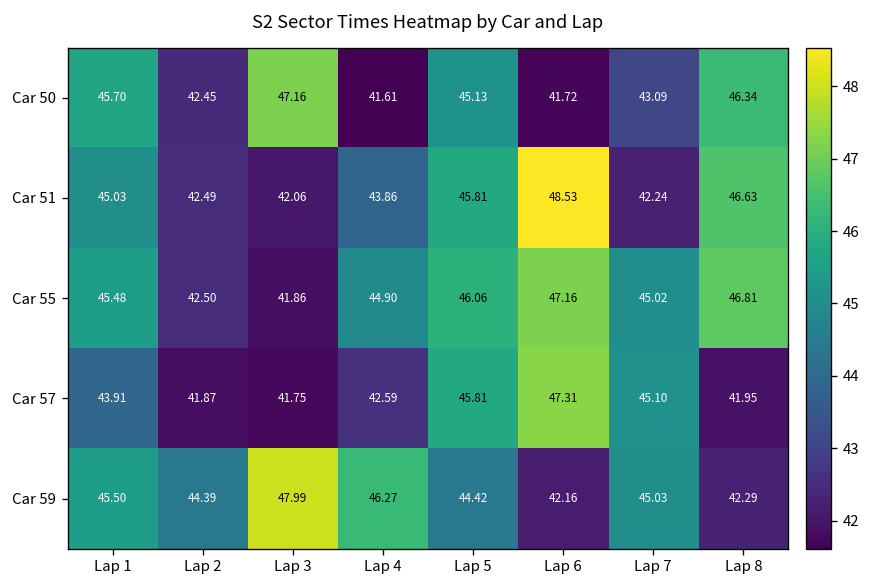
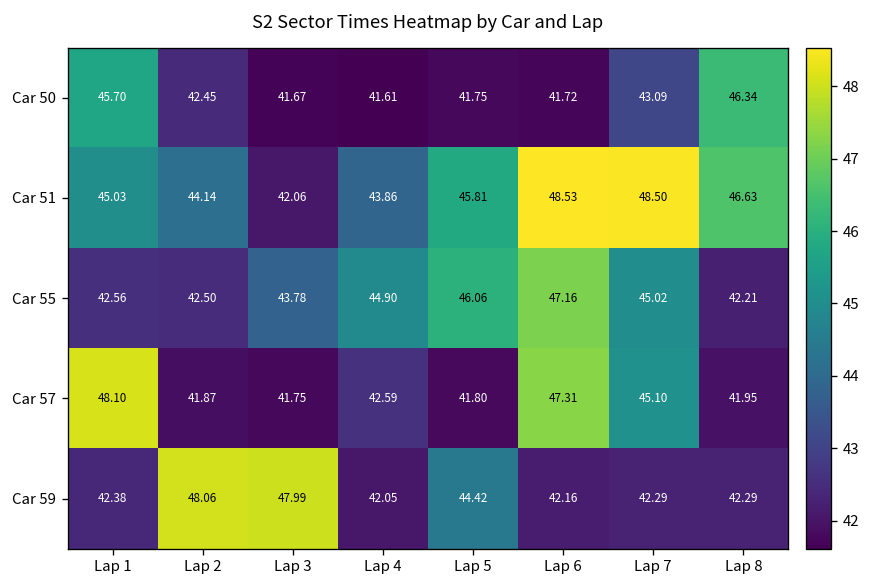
Car 50, Lap 3: 47.16 -> 41.67
Car 50, Lap 5: 45.13 -> 41.75
Car 51, Lap 2: 42.49 -> 44.14
Car 51, Lap 7: 42.24 -> 48.50
Car 55, Lap 1: 45.48 -> 42.56
Car 55, Lap 3: 41.86 -> 43.78
Car 55, Lap 8: 46.81 -> 42.21
Car 57, Lap 1: 43.91 -> 48.10
Car 57, Lap 5: 45.81 -> 41.80
Car 59, Lap 1: 45.50 -> 42.38
Car 59, Lap 2: 44.39 -> 48.06
Car 59, Lap 4: 46.27 -> 42.05
Car 59, Lap 7: 45.03 -> 42.29
